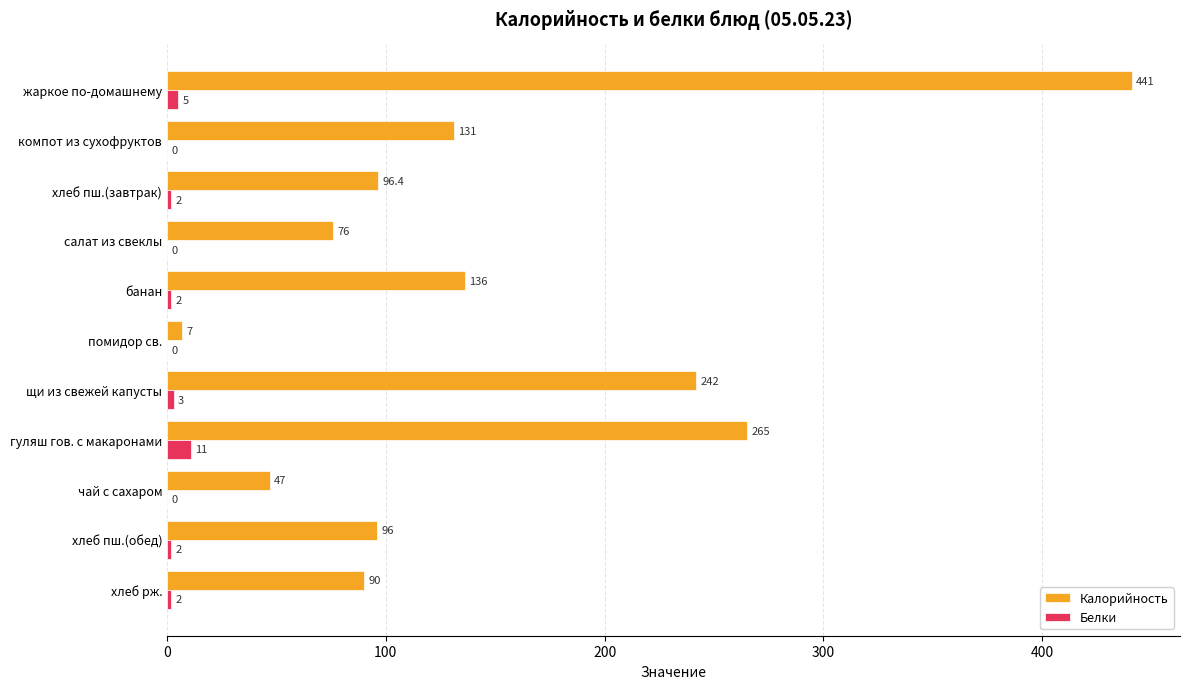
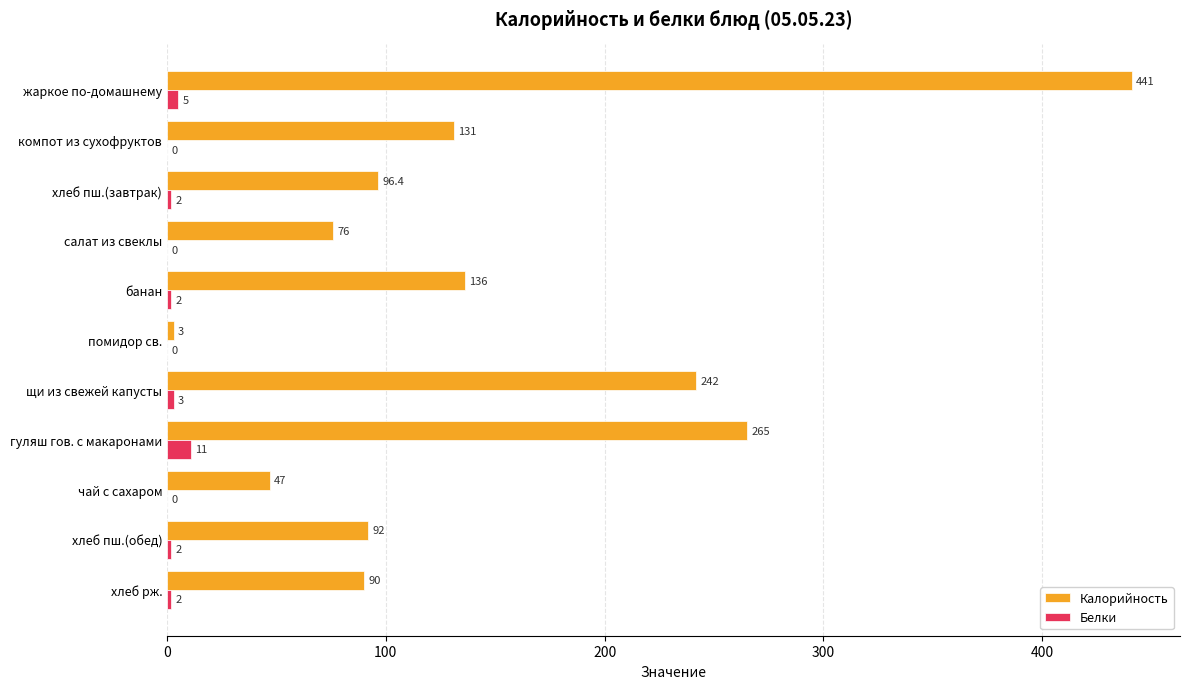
Калорийность, помидор св.: 7 -> 3
Калорийность, хлеб пш.(обед): 96 -> 92
